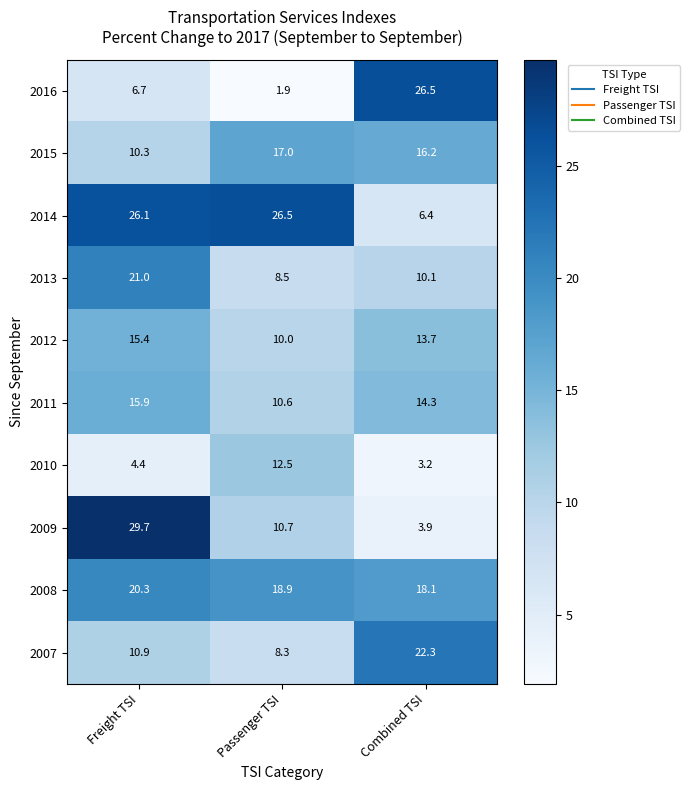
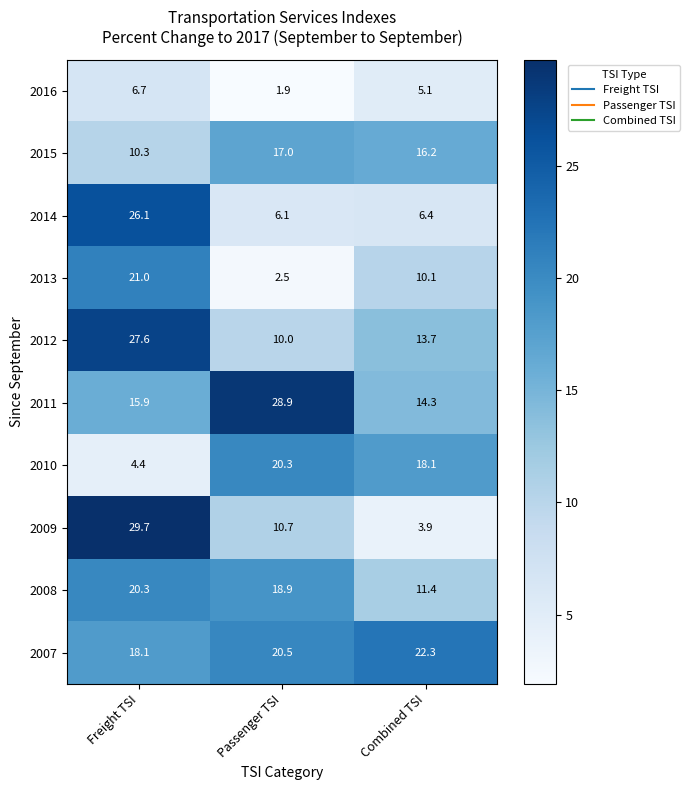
2016, Combined TSI: 26.5 -> 5.1
2014, Passenger TSI: 26.5 -> 6.1
2013, Passenger TSI: 8.5 -> 2.5
2012, Freight TSI: 15.4 -> 27.6
2011, Passenger TSI: 10.6 -> 28.9
2010, Passenger TSI: 12.5 -> 20.3
2010, Combined TSI: 3.2 -> 18.1
2008, Combined TSI: 18.1 -> 11.4
2007, Freight TSI: 10.9 -> 18.1
2007, Passenger TSI: 8.3 -> 20.5
